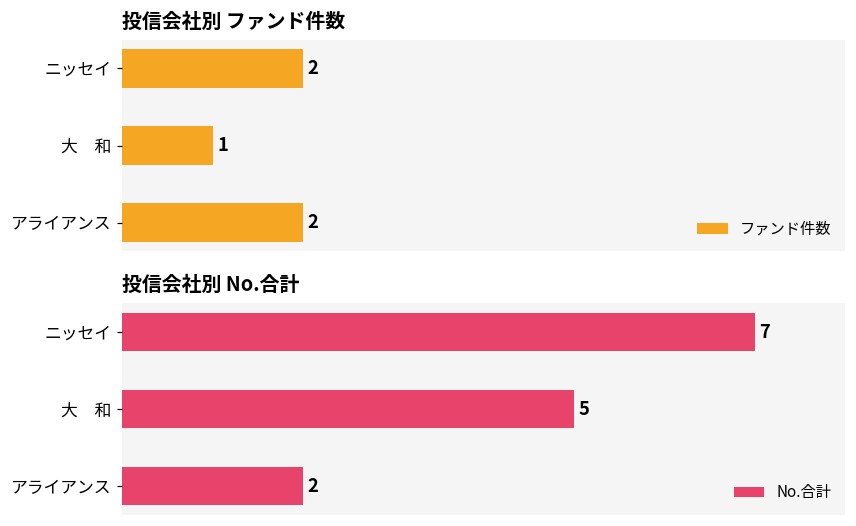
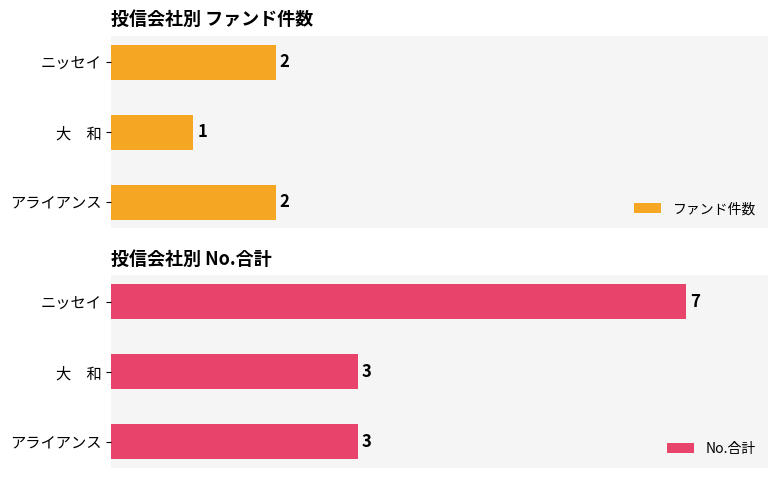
投信会社別 No.合計, 大 和: 5 -> 3
投信会社別 No.合計, アライアンス: 2 -> 3
